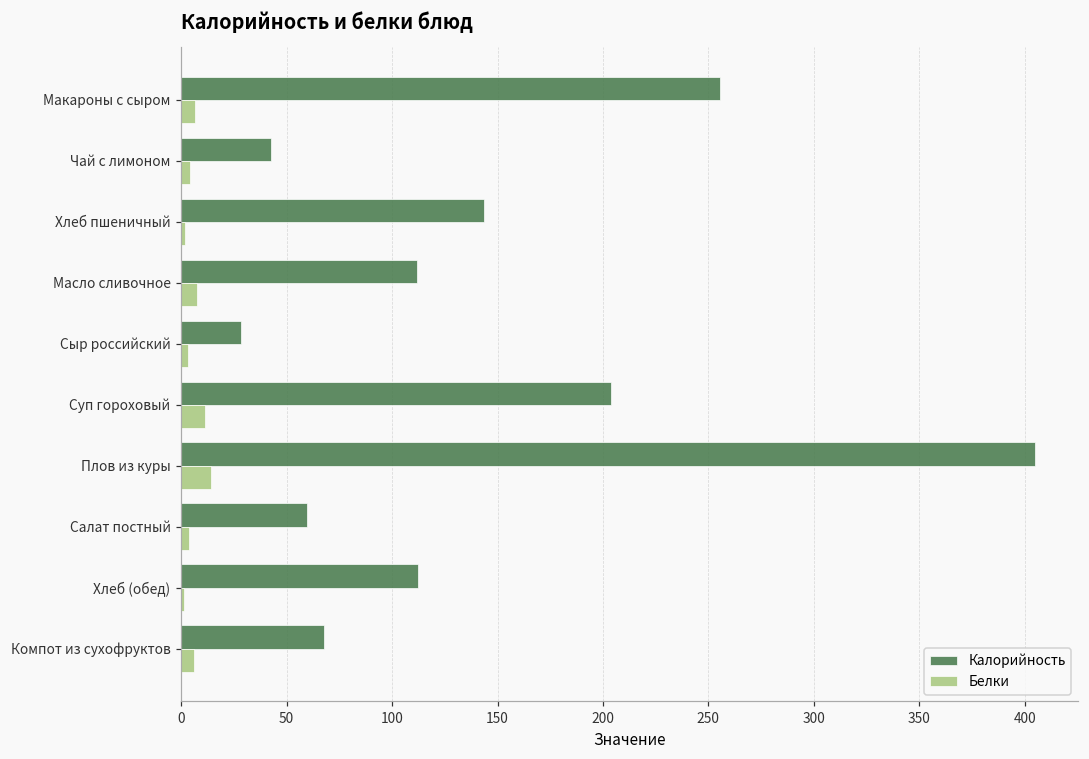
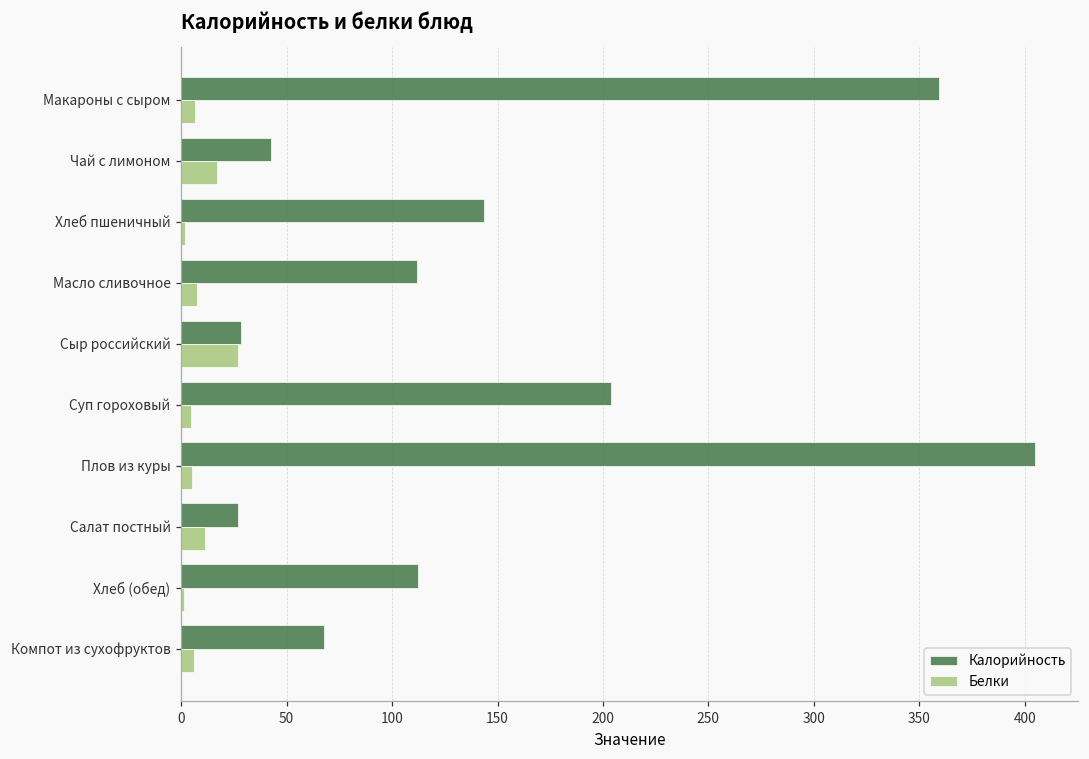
Калорийность, Макароны с сыром: 256 -> 359
Белки, Чай с лимоном: 4 -> 17
Белки, Сыр российский: 3 -> 27
Белки, Суп гороховый: 11 -> 5
Белки, Плов из куры: 14 -> 5
Калорийность, Салат постный: 60 -> 27
Белки, Салат постный: 4 -> 11
